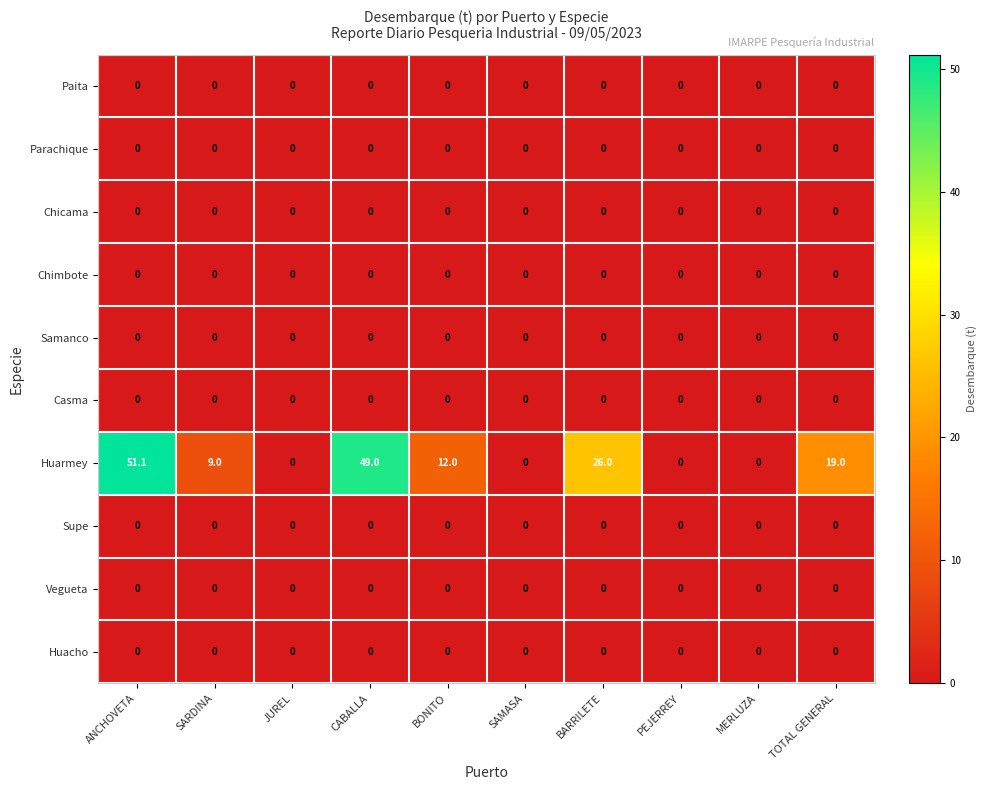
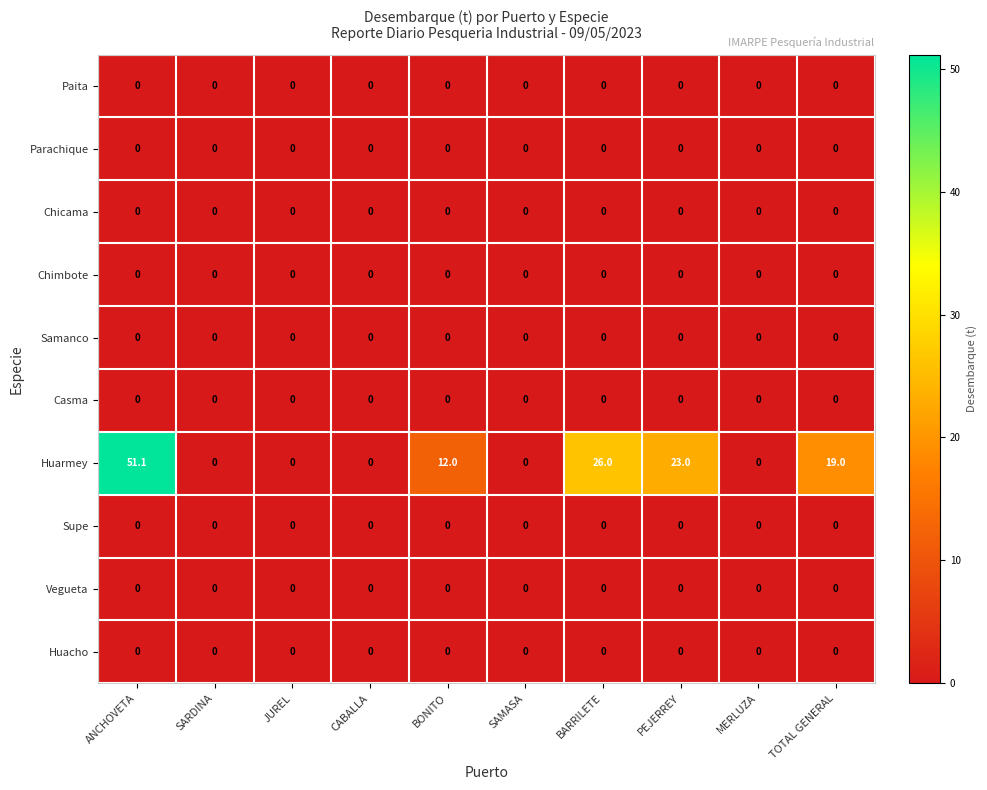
Huarmey, SARDINA: 9.0 -> 0
Huarmey, CABALLA: 49.0 -> 0
Huarmey, PEJERREY: 0 -> 23.0
